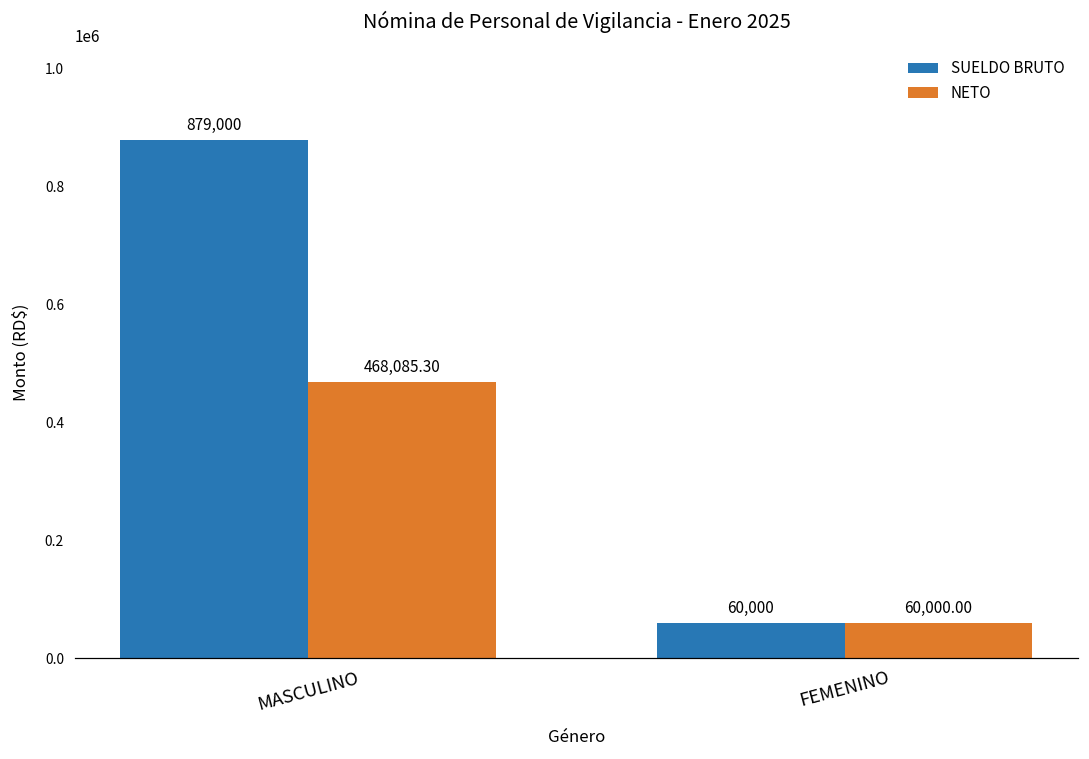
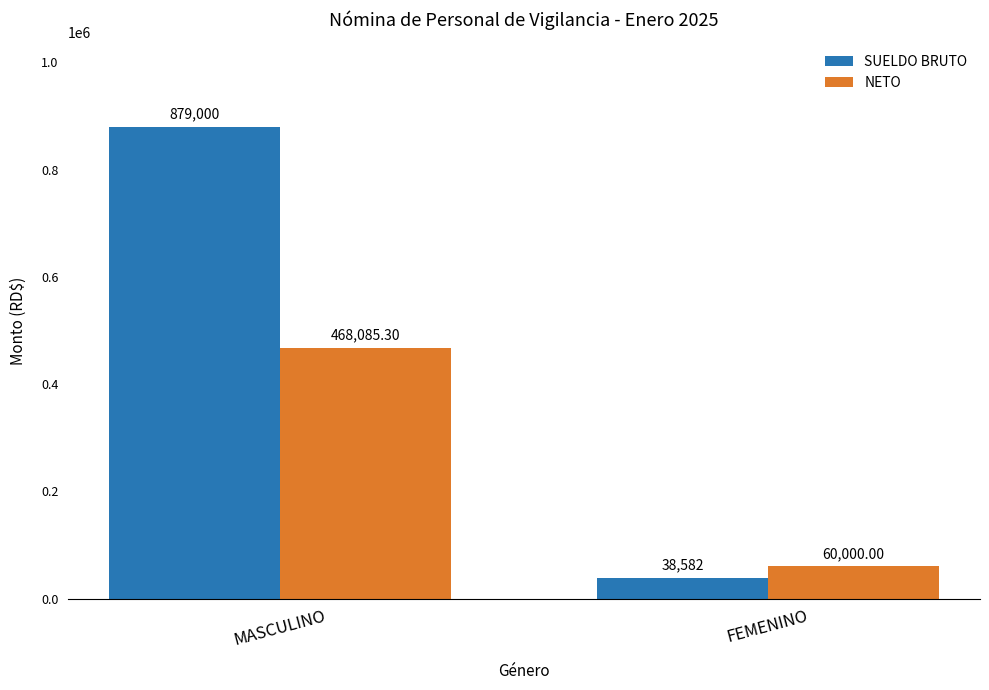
SUELDO BRUTO, FEMENINO: 60,000 -> 38,582
